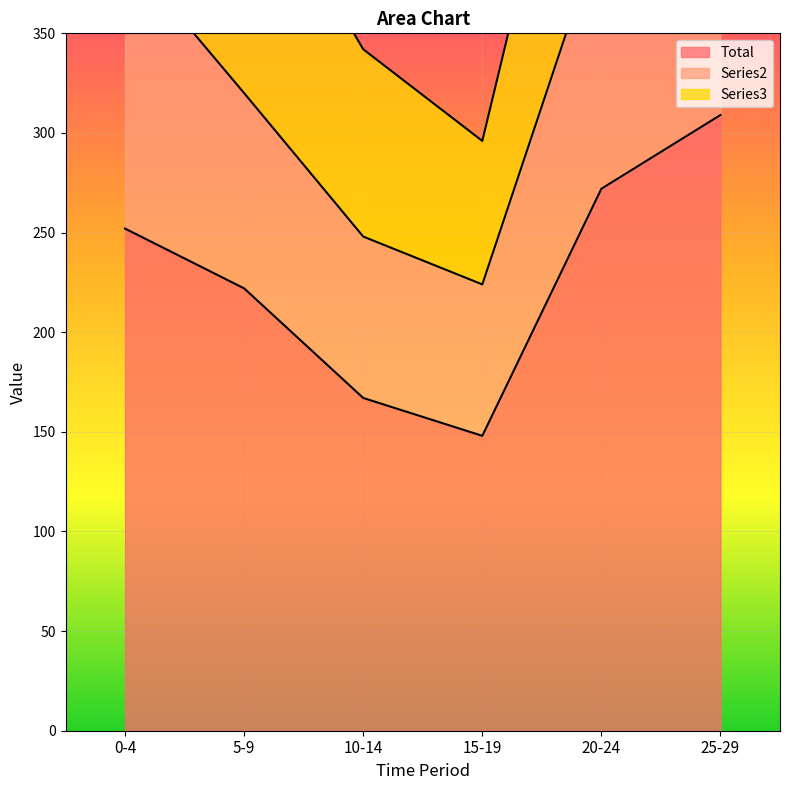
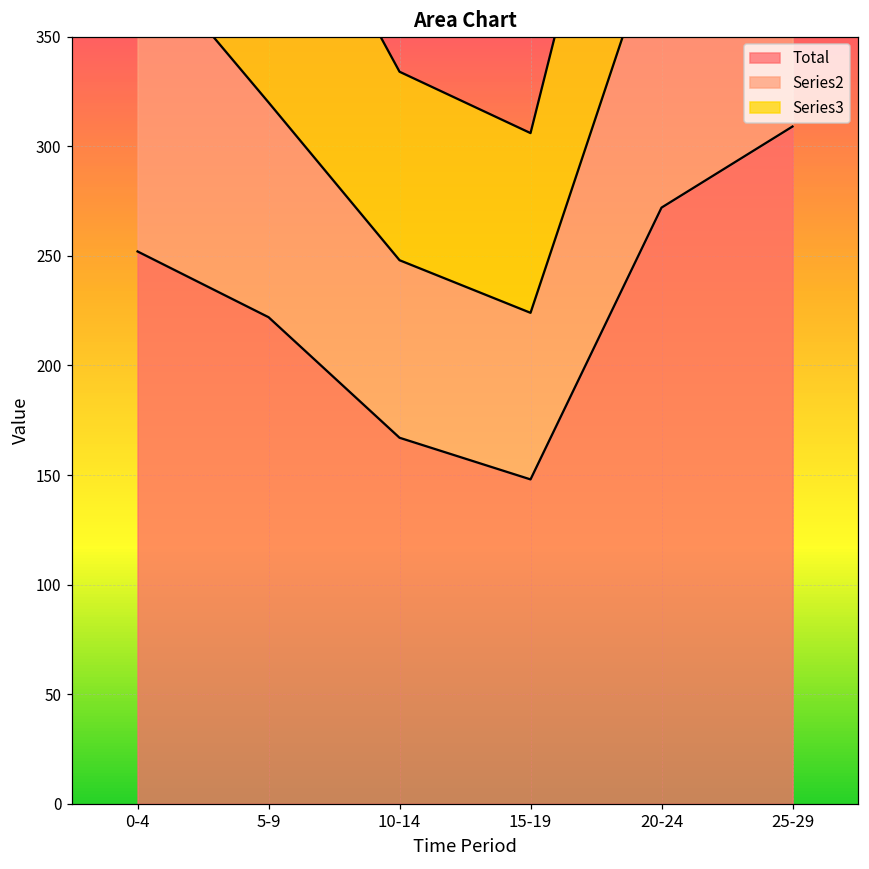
Series3, 10-14: 94 -> 86
Series3, 15-19: 72 -> 82
